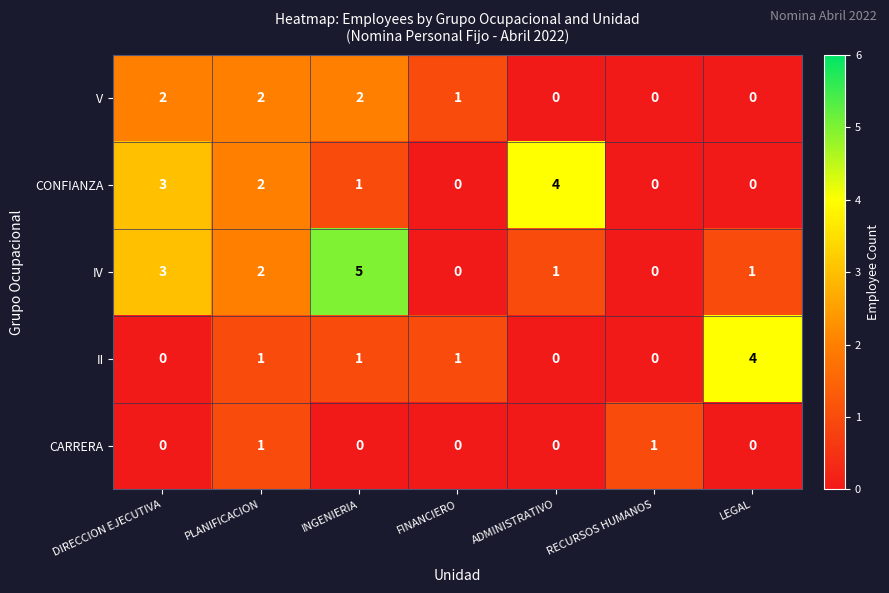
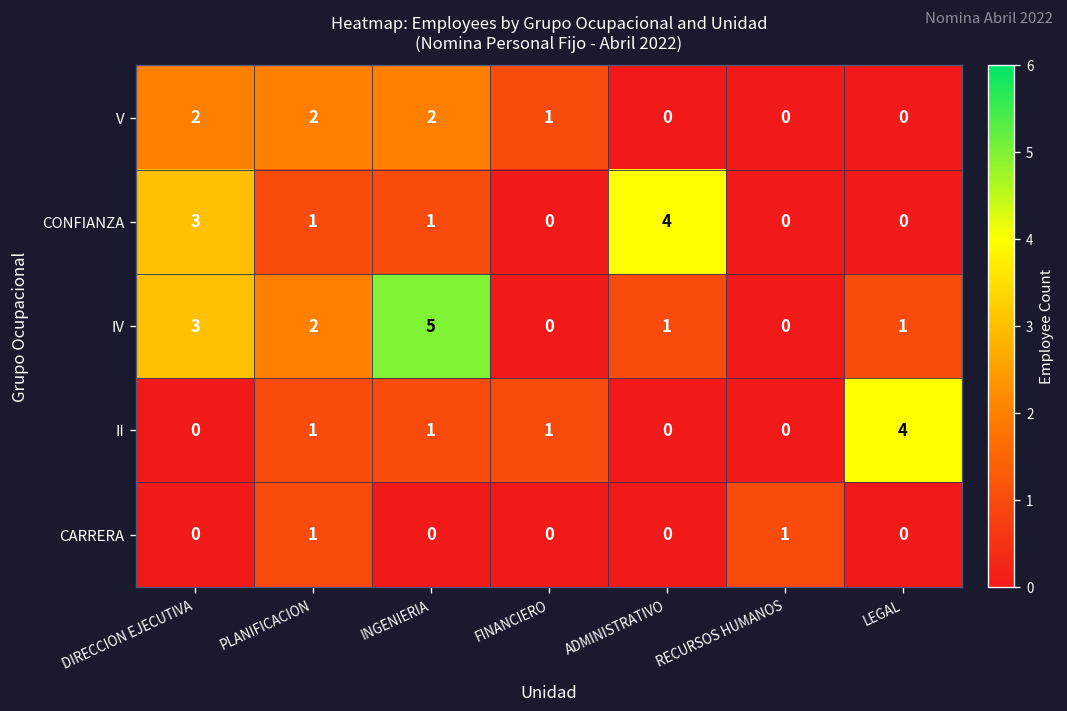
CONFIANZA, PLANIFICACION: 2 -> 1
